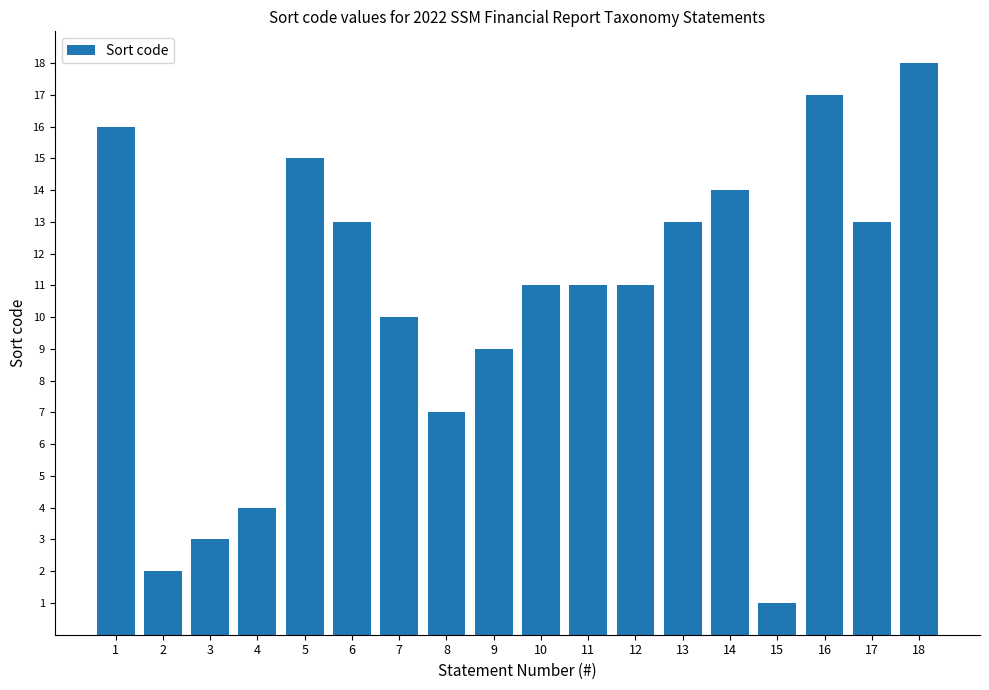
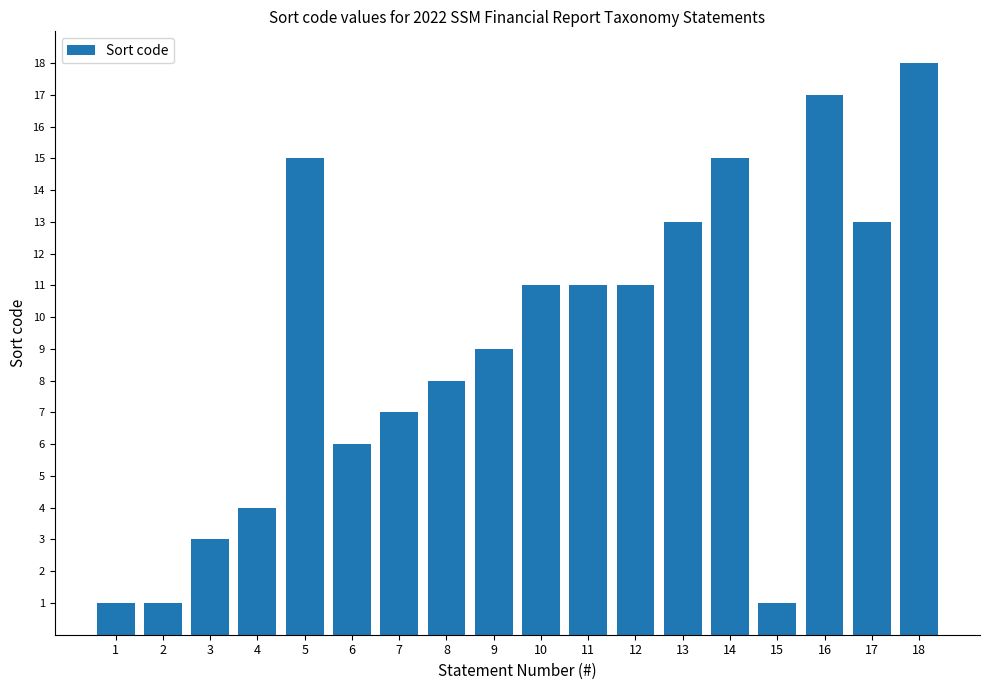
1: 16 -> 1
2: 2 -> 1
6: 13 -> 6
7: 10 -> 7
8: 7 -> 8
14: 14 -> 15
